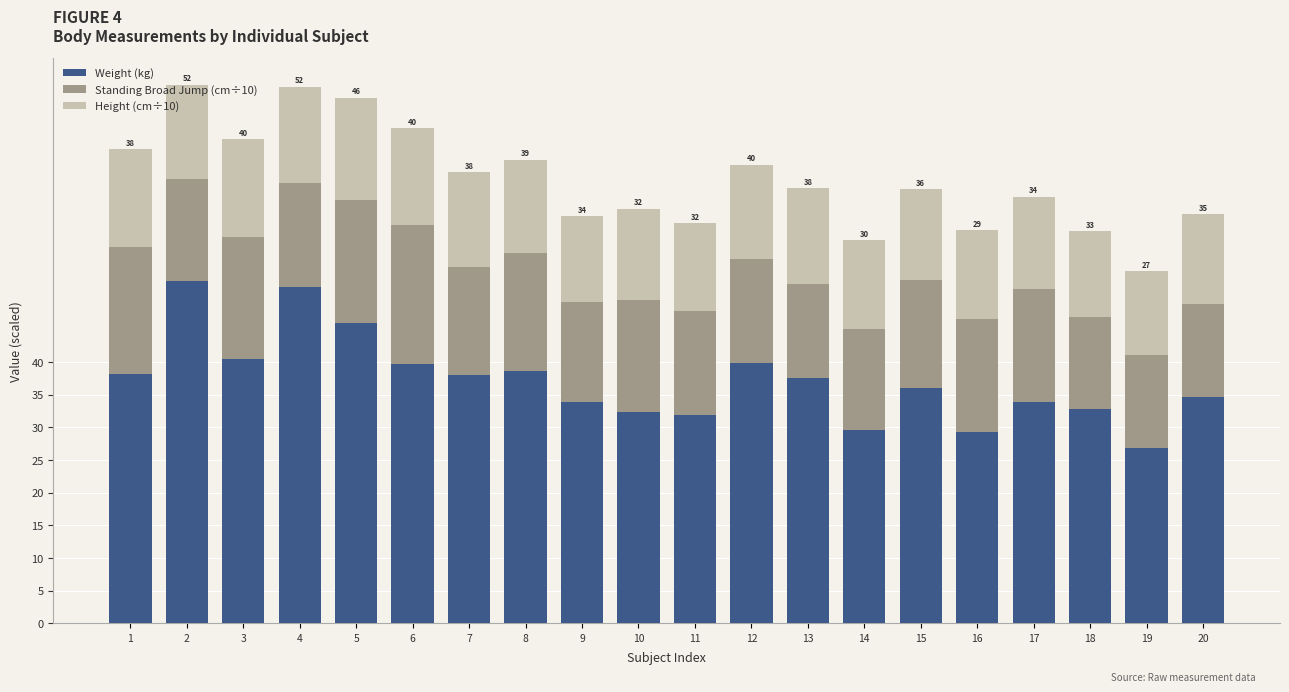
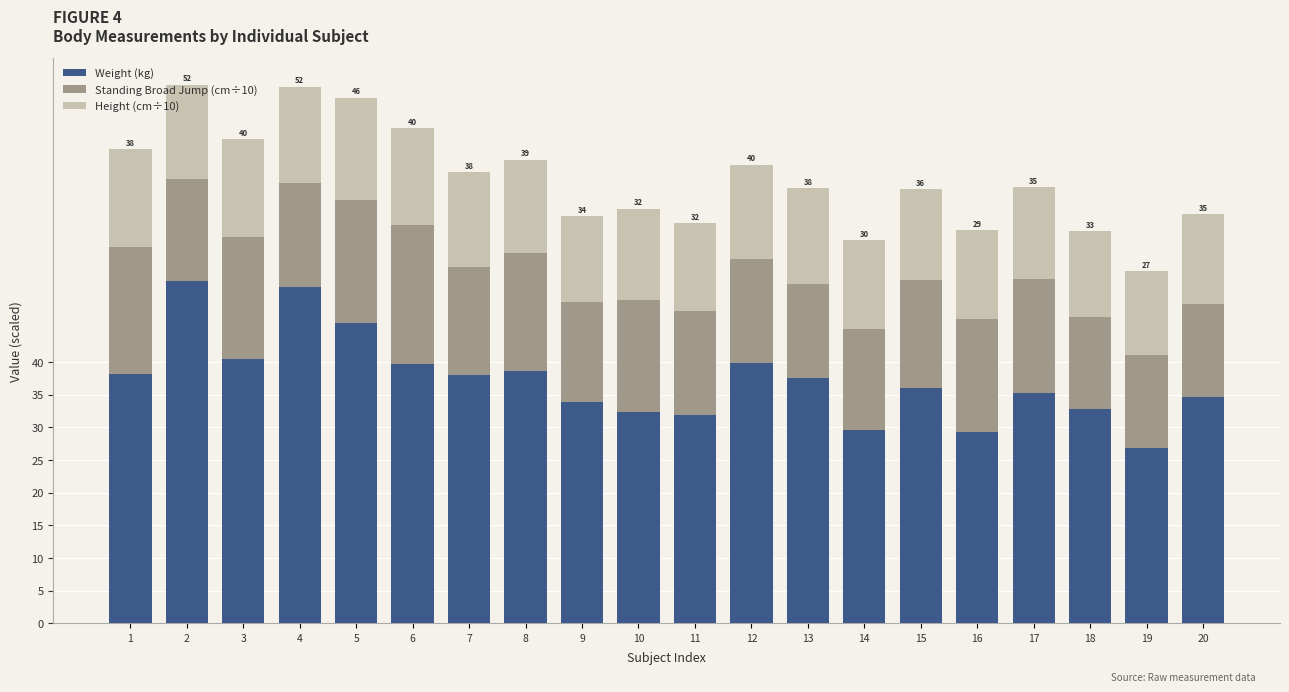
Weight (kg), 17: 34 -> 35
